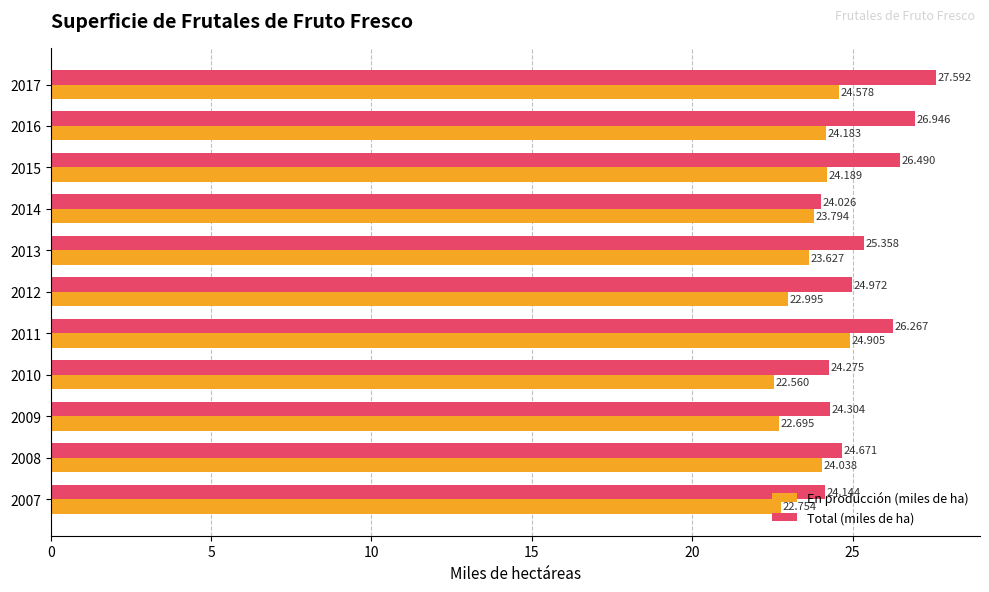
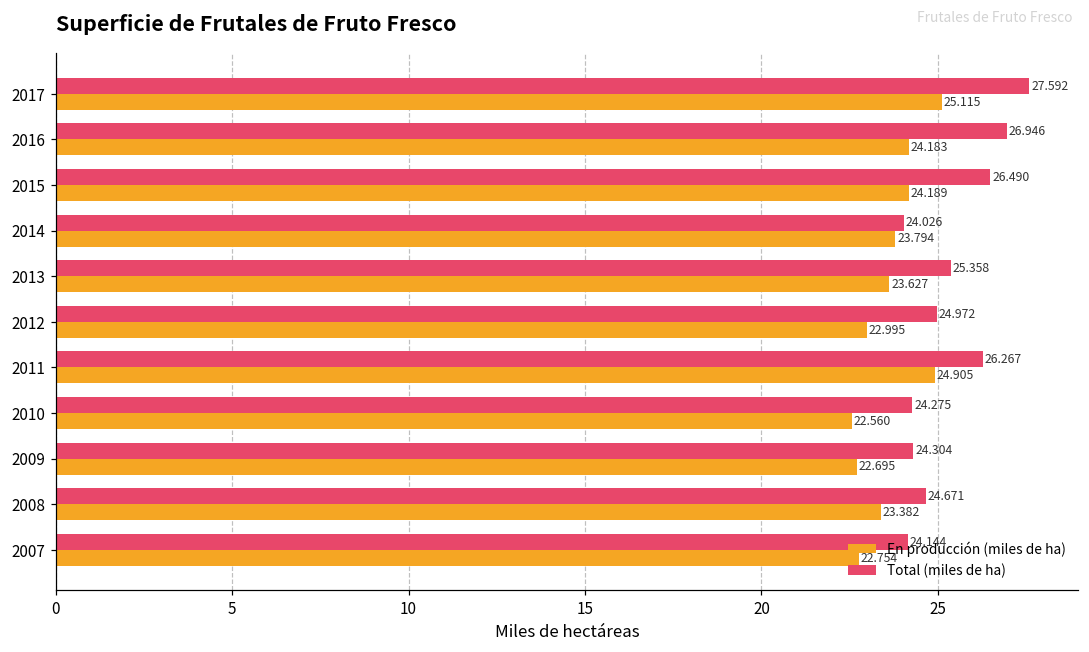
En producción (miles de ha), 2017: 24.578 -> 25.115
En producción (miles de ha), 2008: 24.038 -> 23.382
